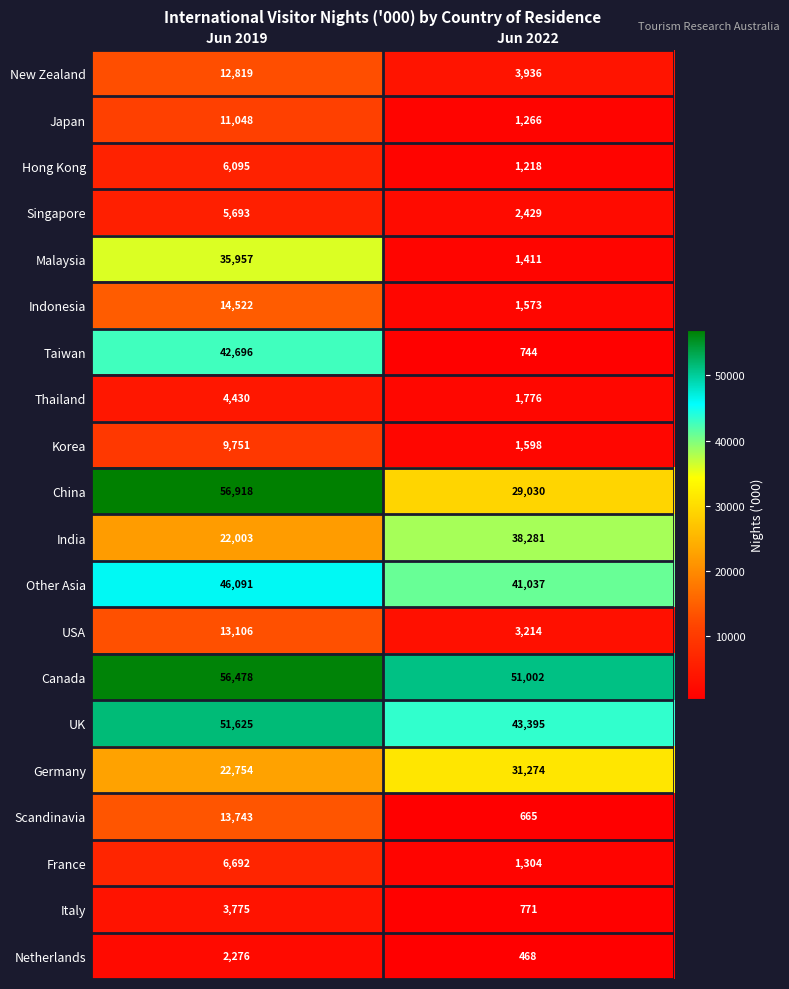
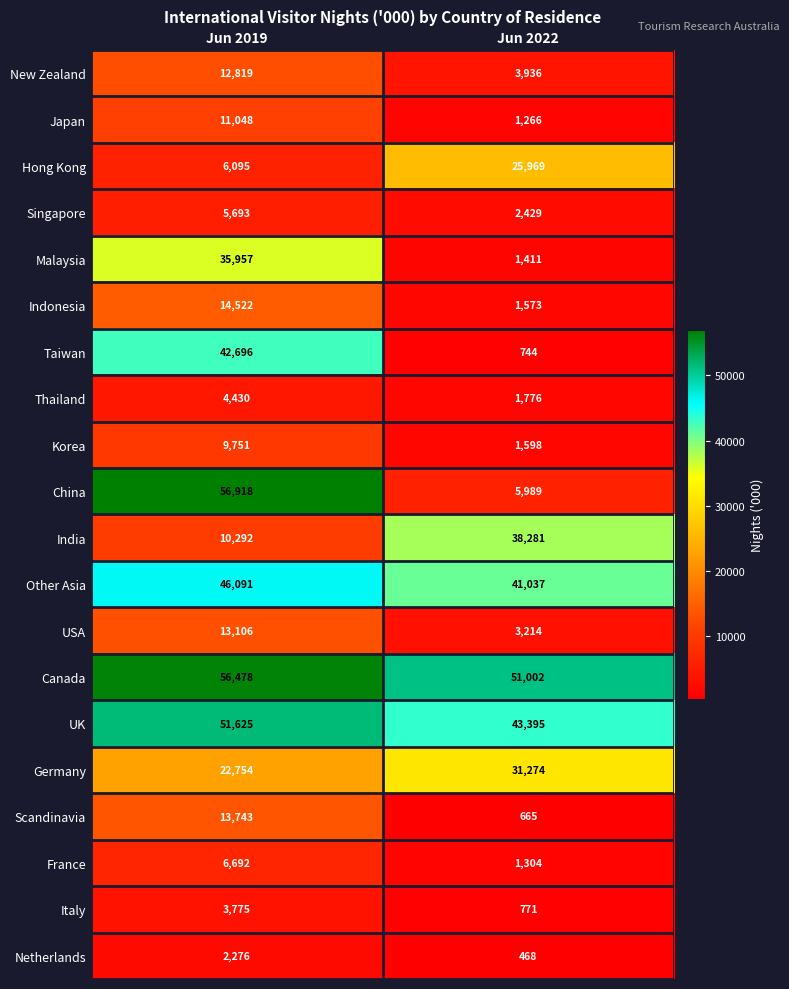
Hong Kong, Jun 2022: 1,218 -> 25,969
China, Jun 2022: 29,030 -> 5,989
India, Jun 2019: 22,003 -> 10,292
